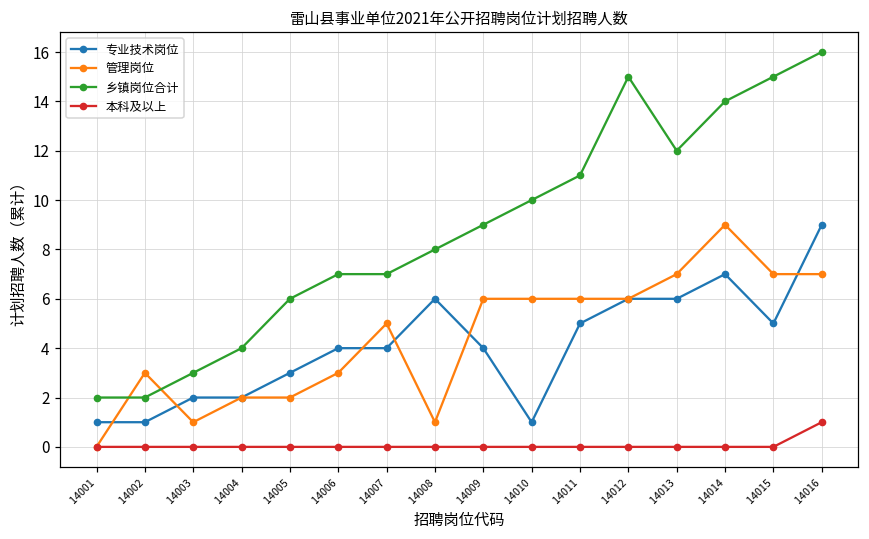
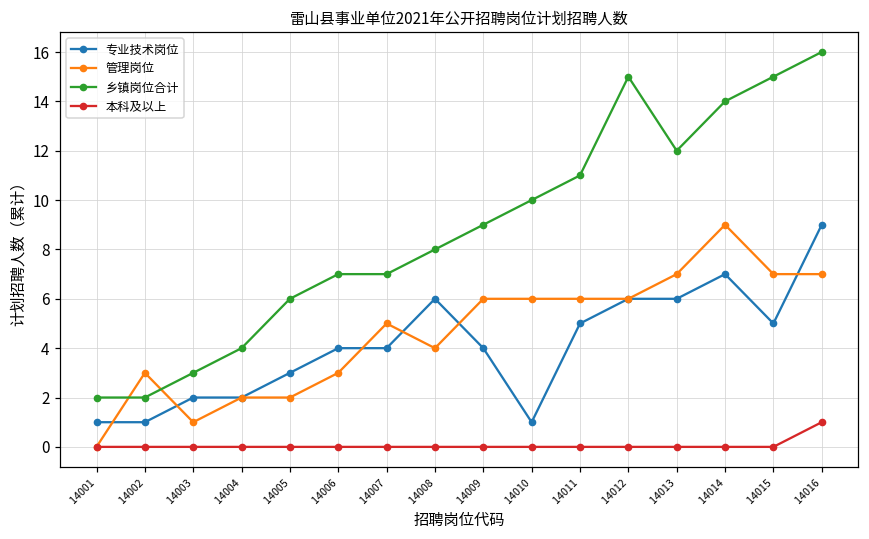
管理岗位, 14008: 1 -> 4
